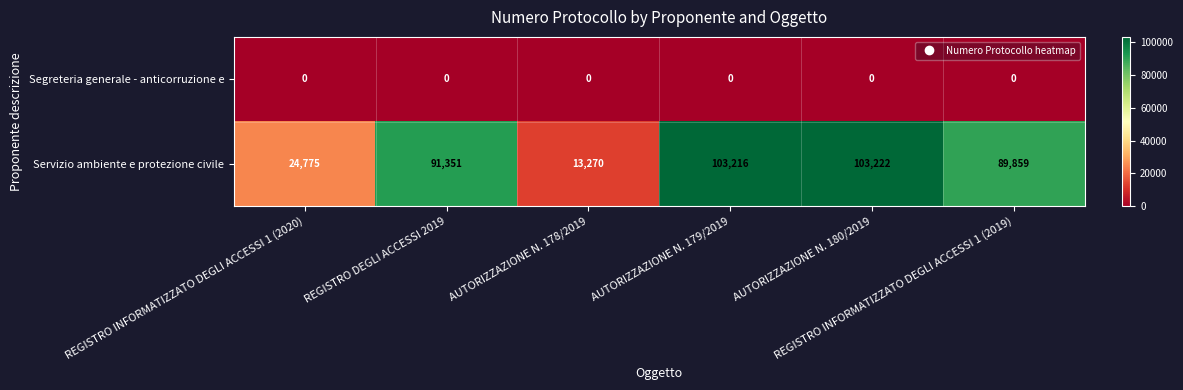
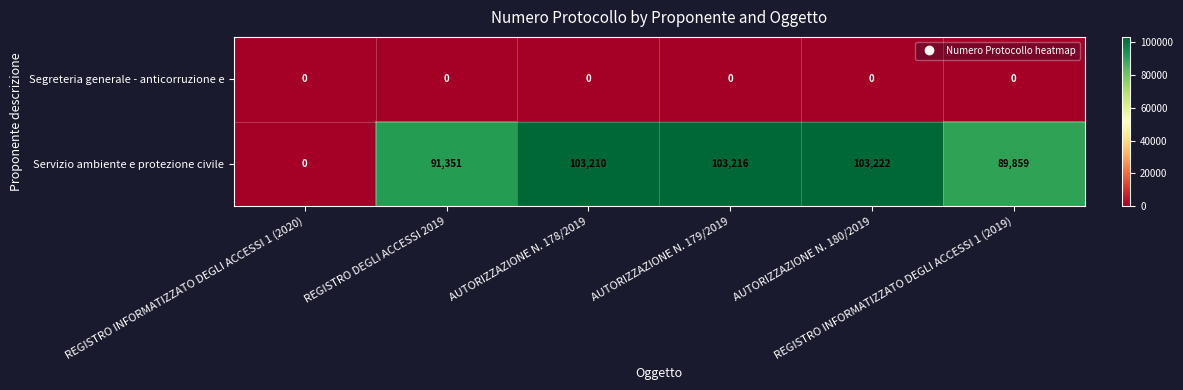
Servizio ambiente e protezione civile, REGISTRO INFORMATIZZATO DEGLI ACCESSI 1 (2020): 24,775 -> 0
Servizio ambiente e protezione civile, AUTORIZZAZIONE N. 178/2019: 13,270 -> 103,210
